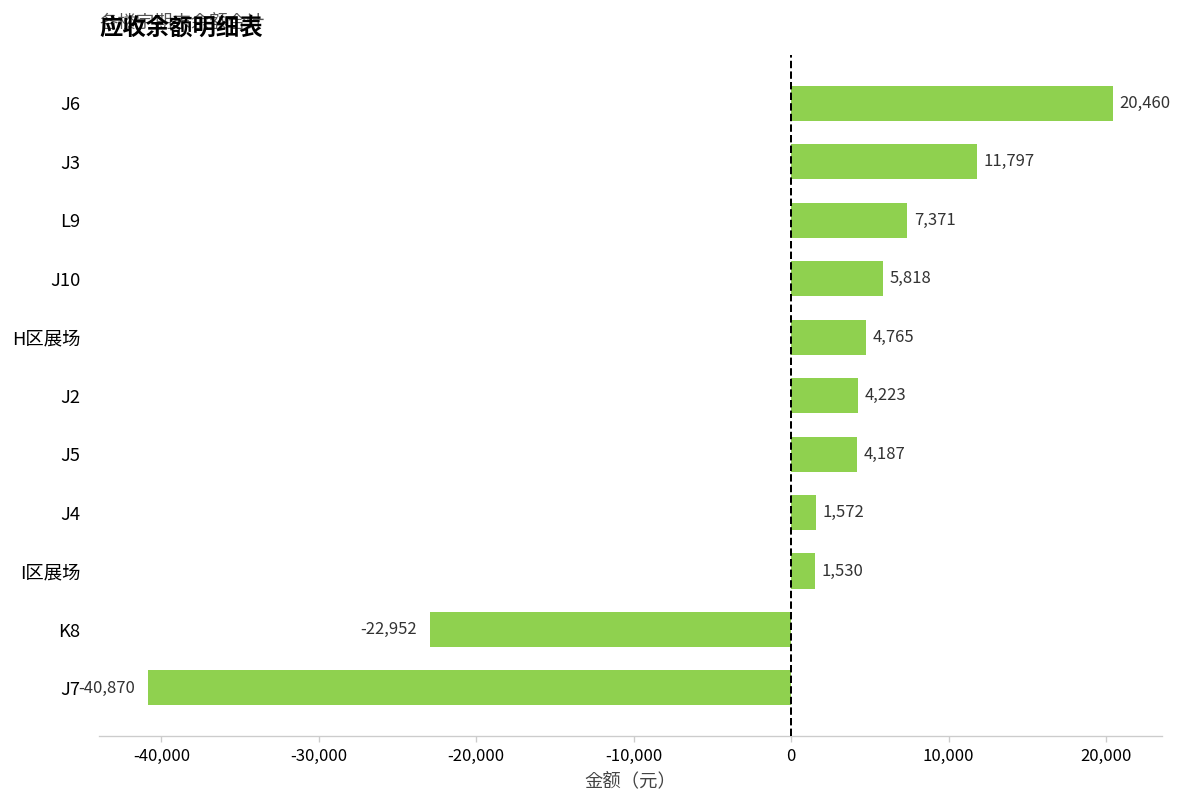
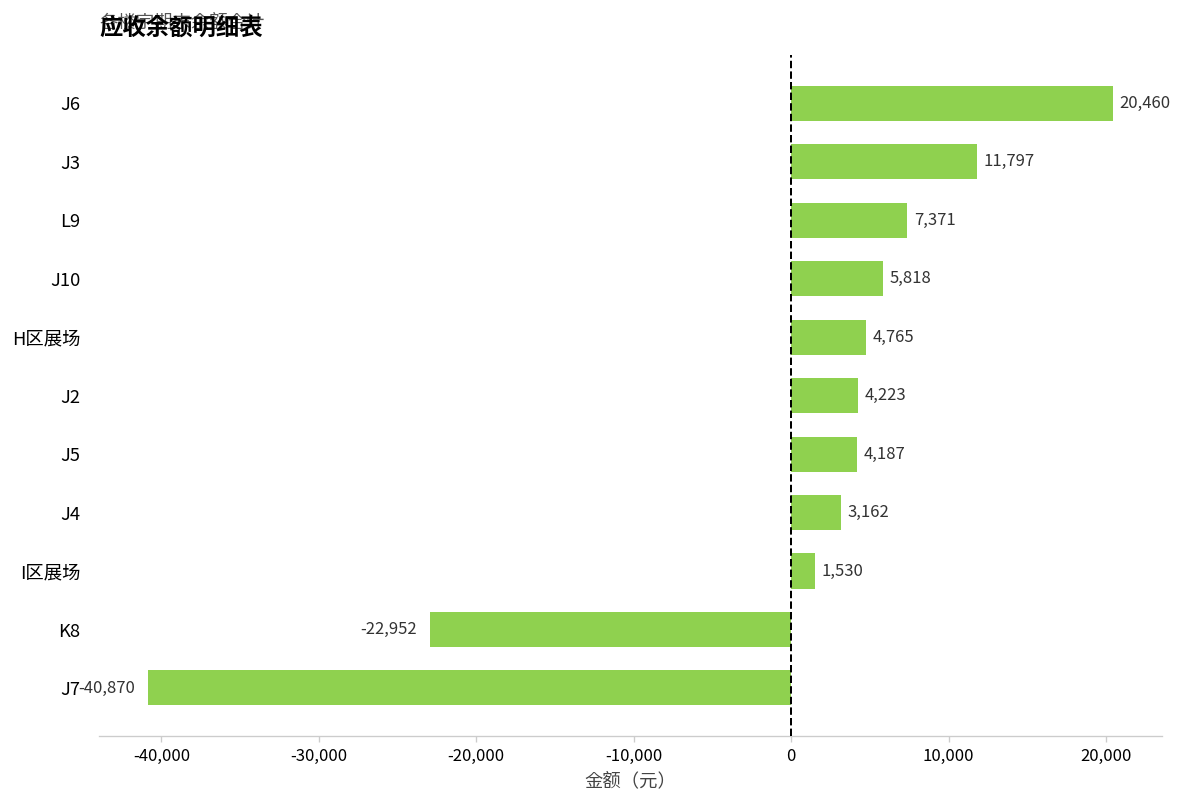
J4: 1,572 -> 3,162
